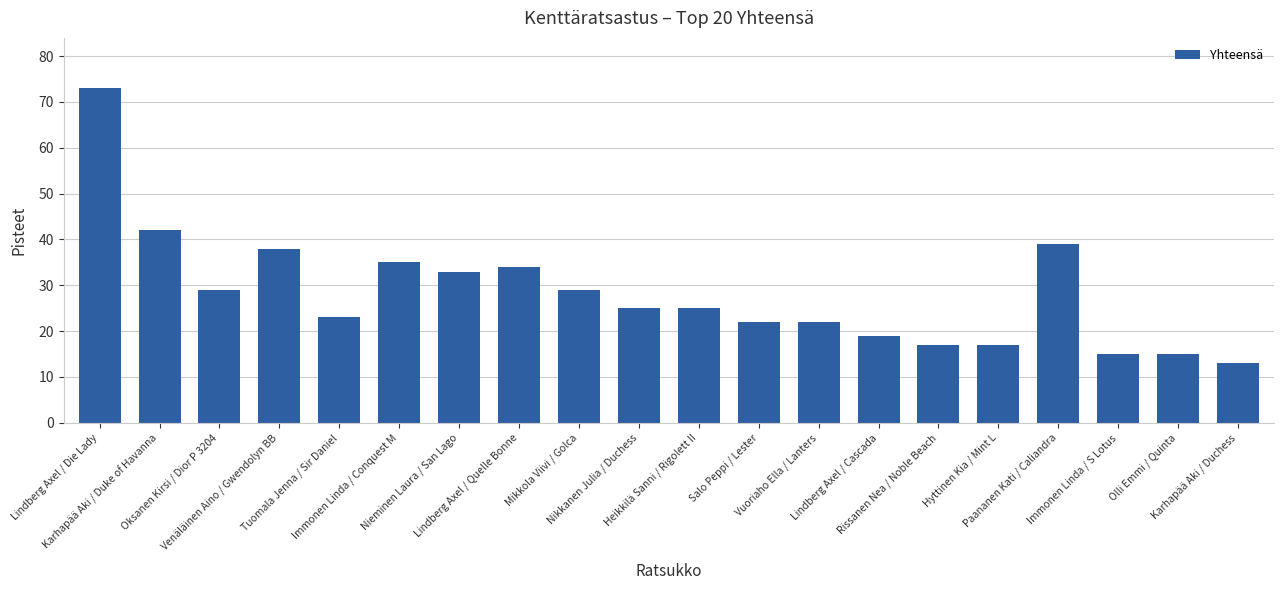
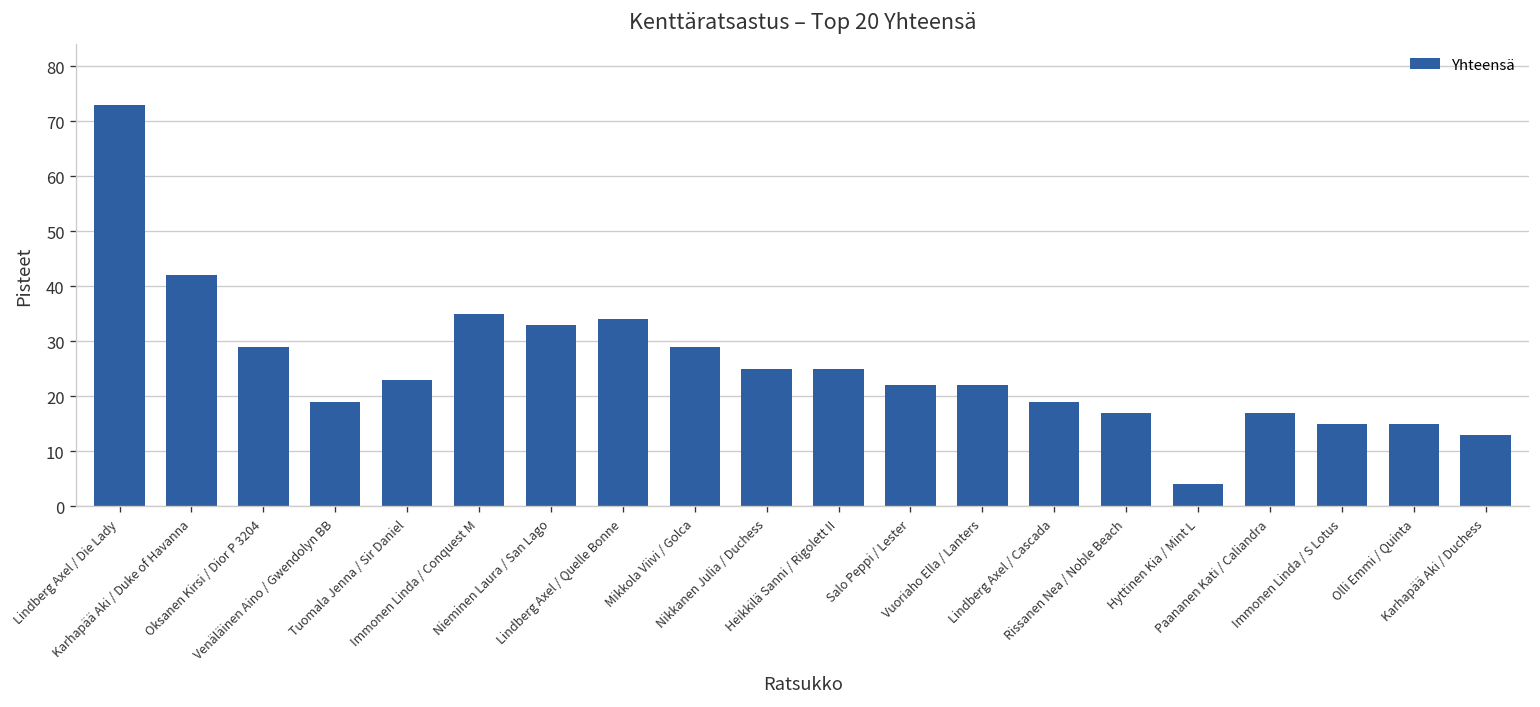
Venäläinen Aino / Gwendolyn BB: 38 -> 19
Hyttinen Kia / Mint L: 17 -> 4
Paananen Kati / Caliandra: 39 -> 17
